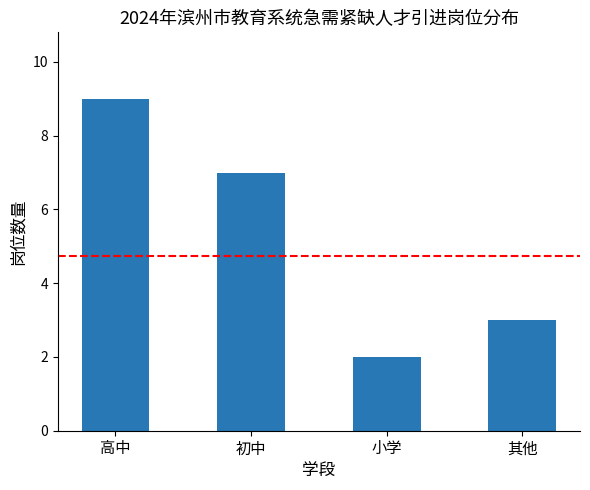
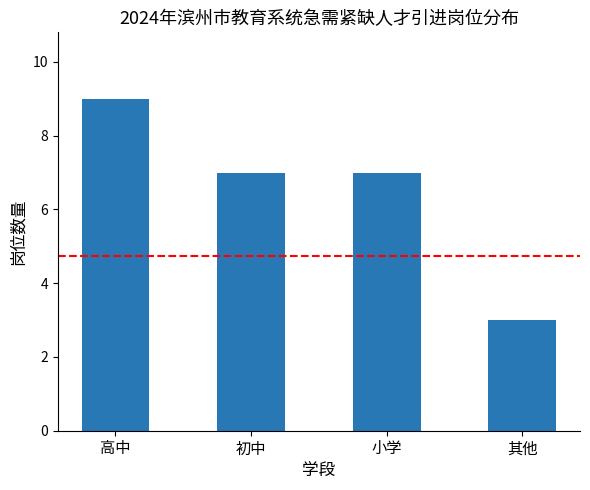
小学: 2 -> 7
